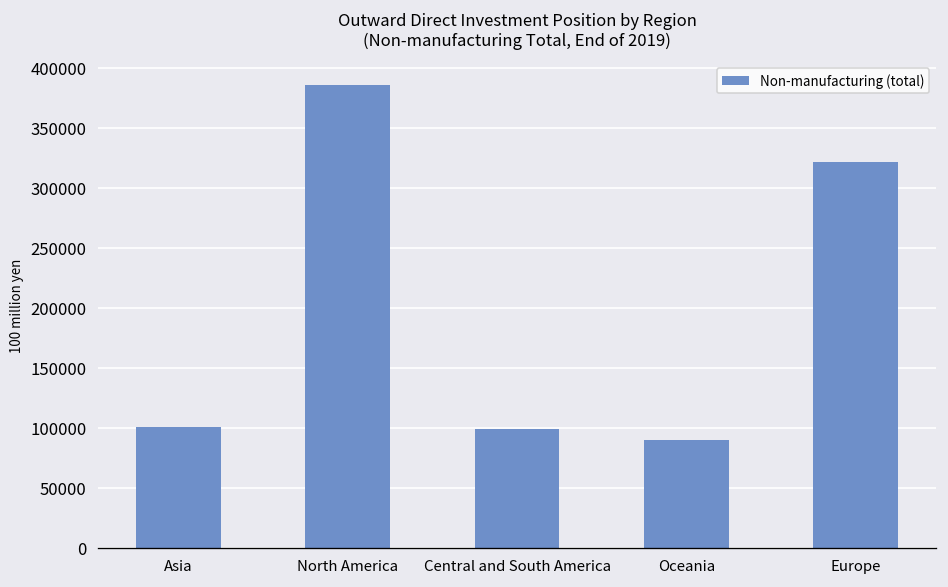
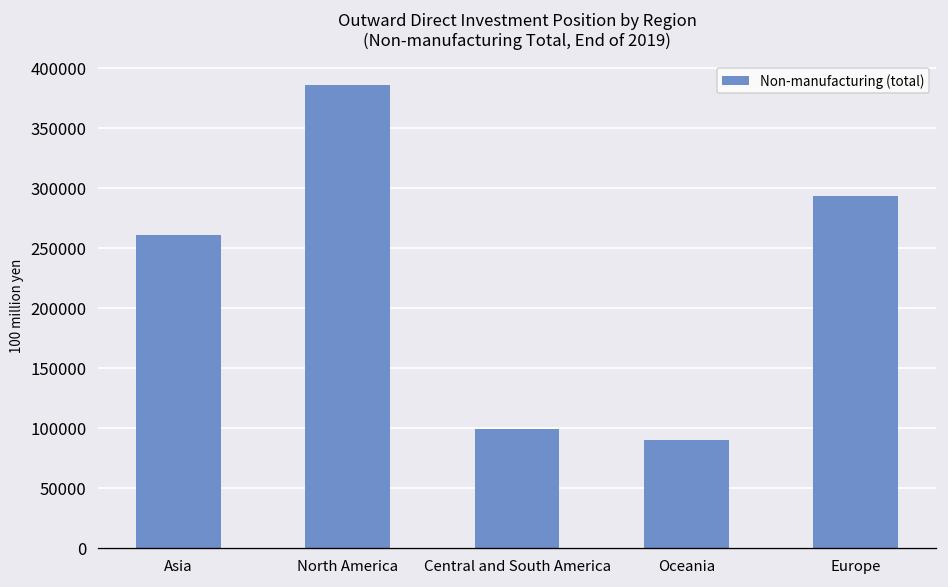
Asia: 101000 -> 261000
Europe: 322000 -> 293000
